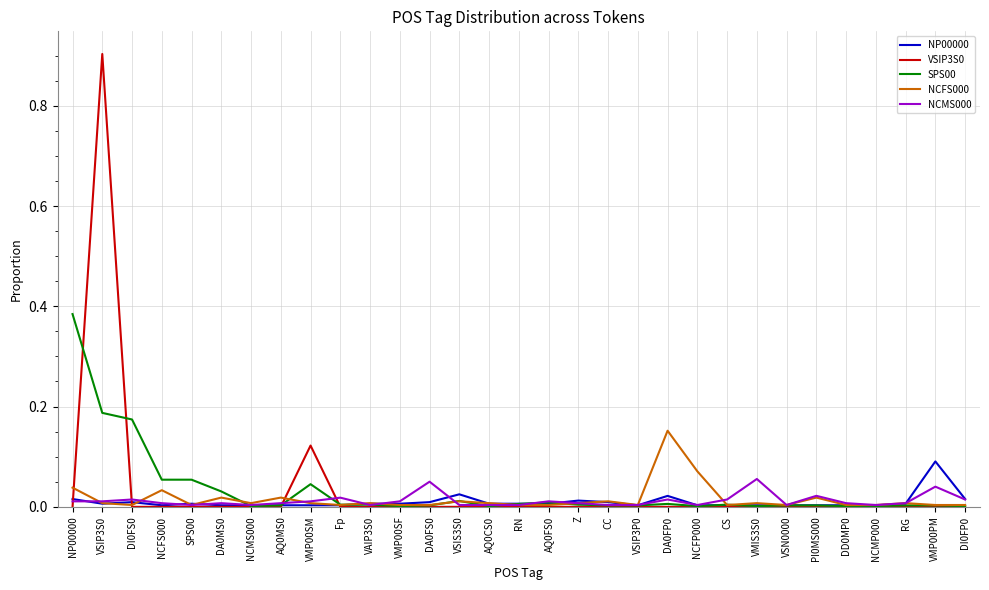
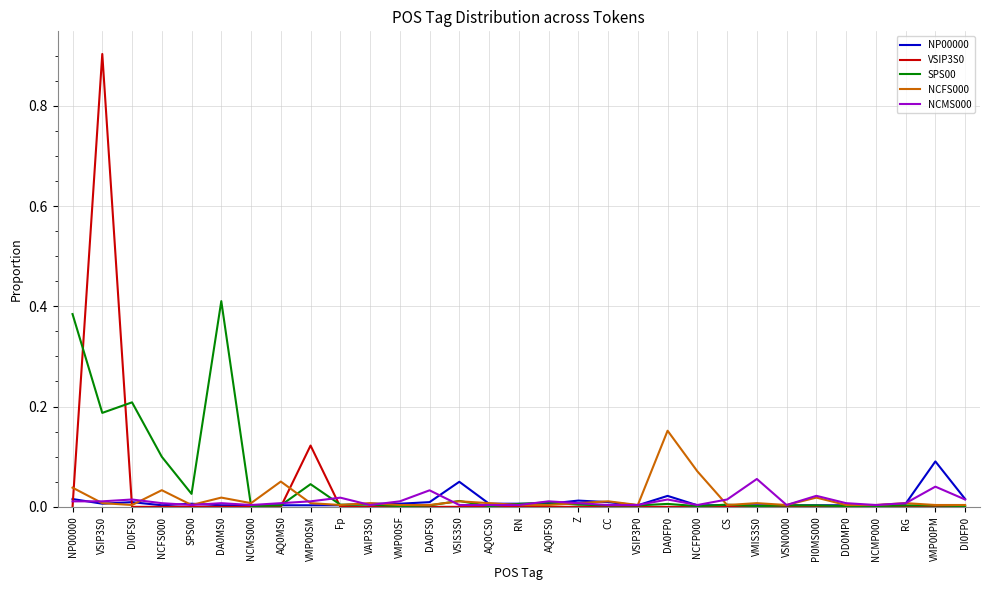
SPS00, DI0FS0: 0.17 -> 0.21
SPS00, NCFS000: 0.05 -> 0.10
SPS00, SPS00: 0.05 -> 0.03
SPS00, DA0MS0: 0.03 -> 0.41
NCFS000, AQ0MS0: 0.02 -> 0.05
NCMS000, DA0FS0: 0.05 -> 0.03
NP00000, VSIS3S0: 0.03 -> 0.05
